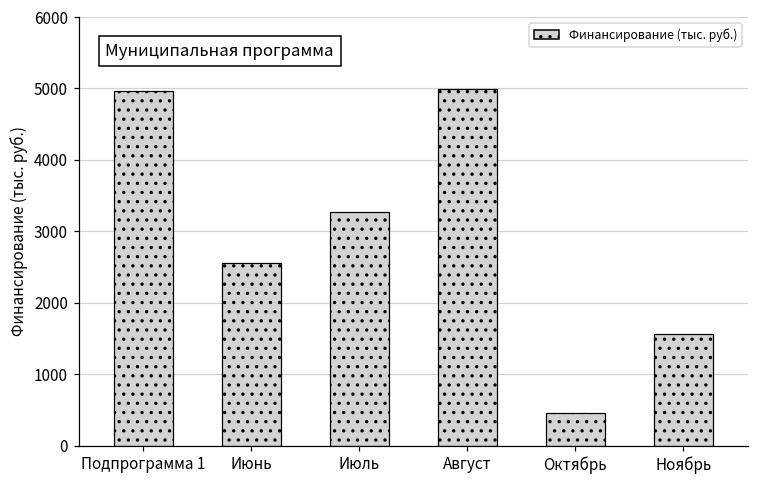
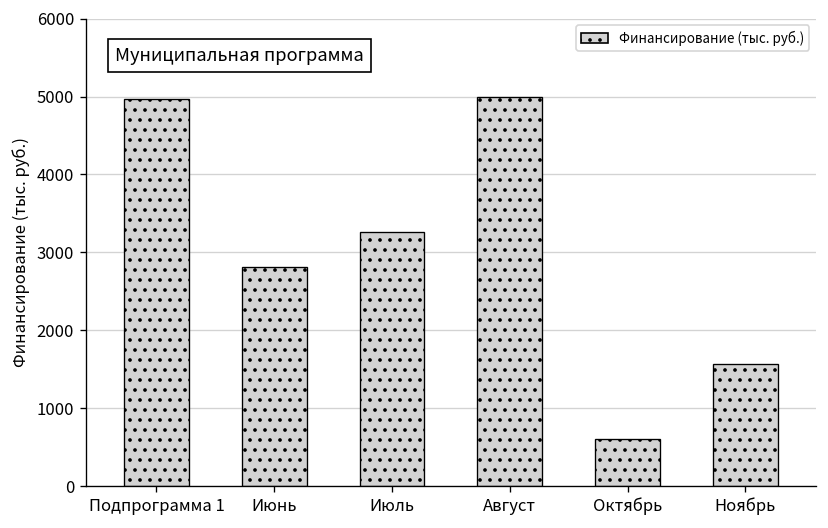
Июнь: 2600 -> 2800
Октябрь: 500 -> 600
